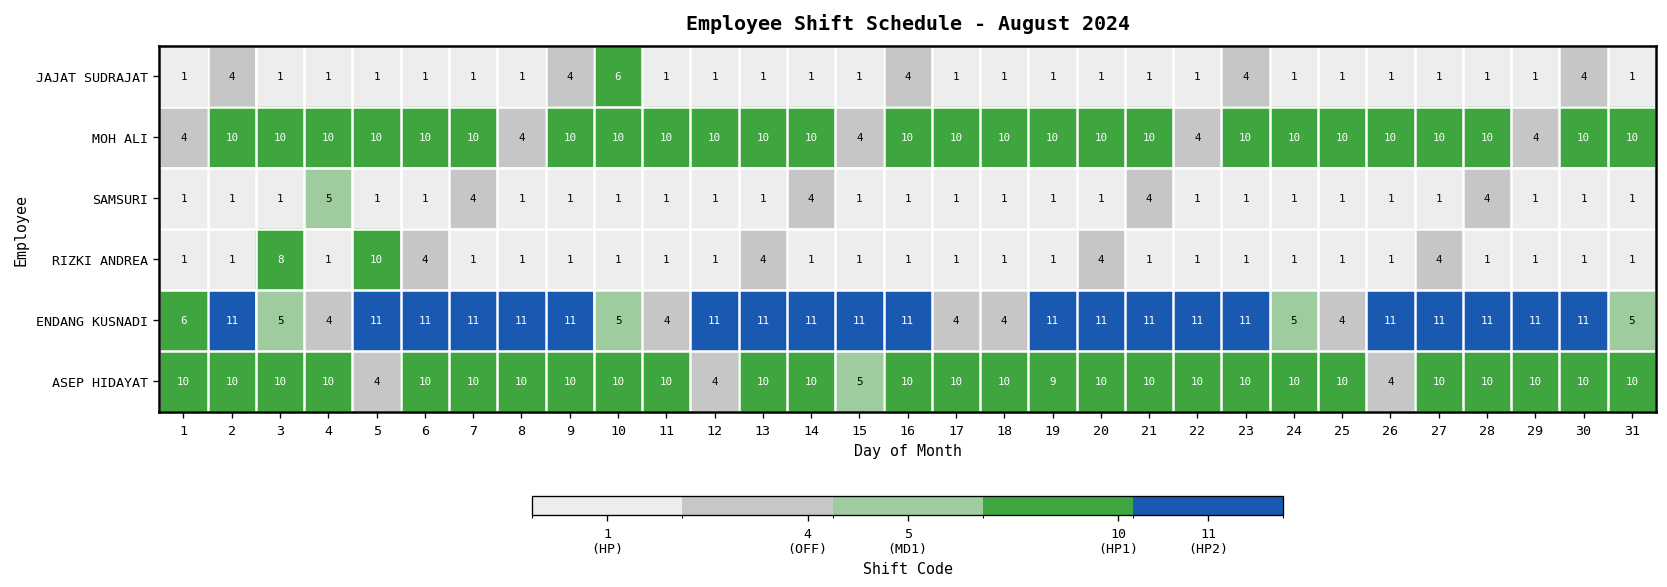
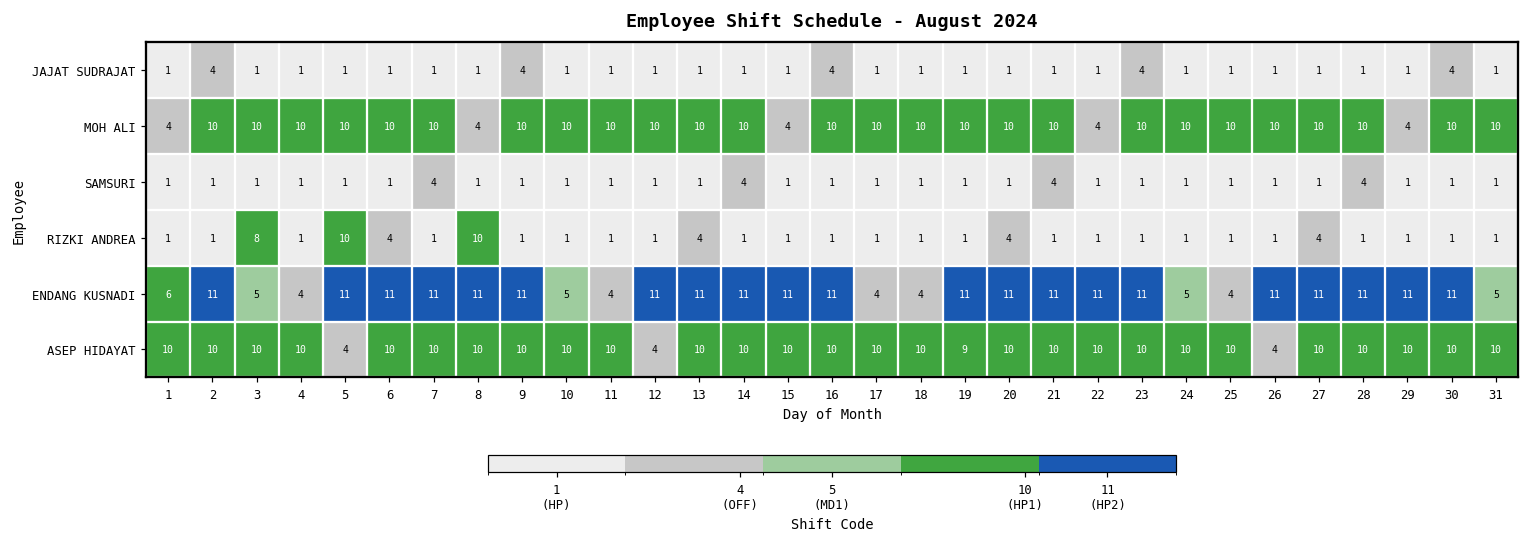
JAJAT SUDRAJAT, 10: 6 -> 1
SAMSURI, 4: 5 -> 1
RIZKI ANDREA, 8: 1 -> 10
ASEP HIDAYAT, 15: 5 -> 10
